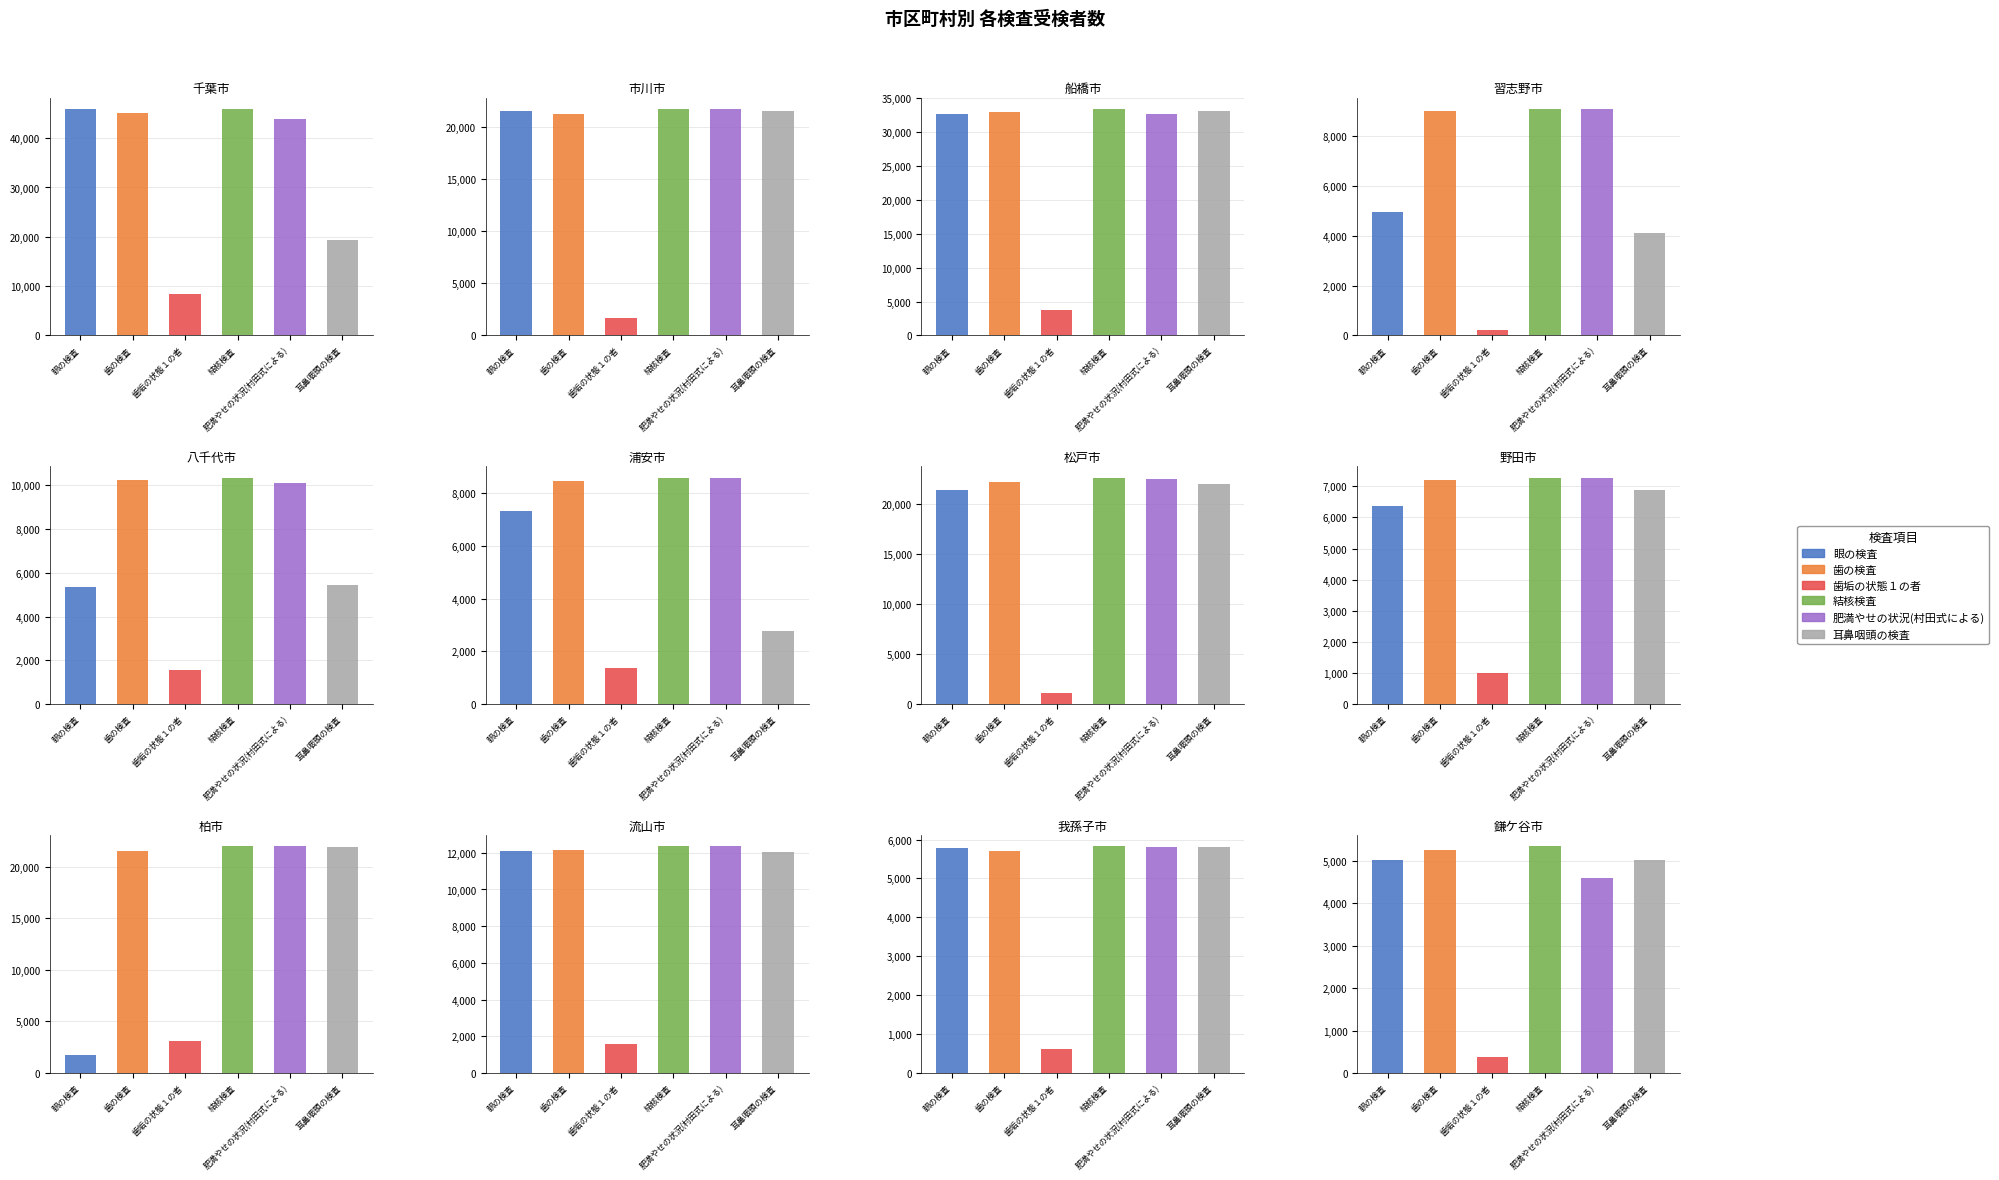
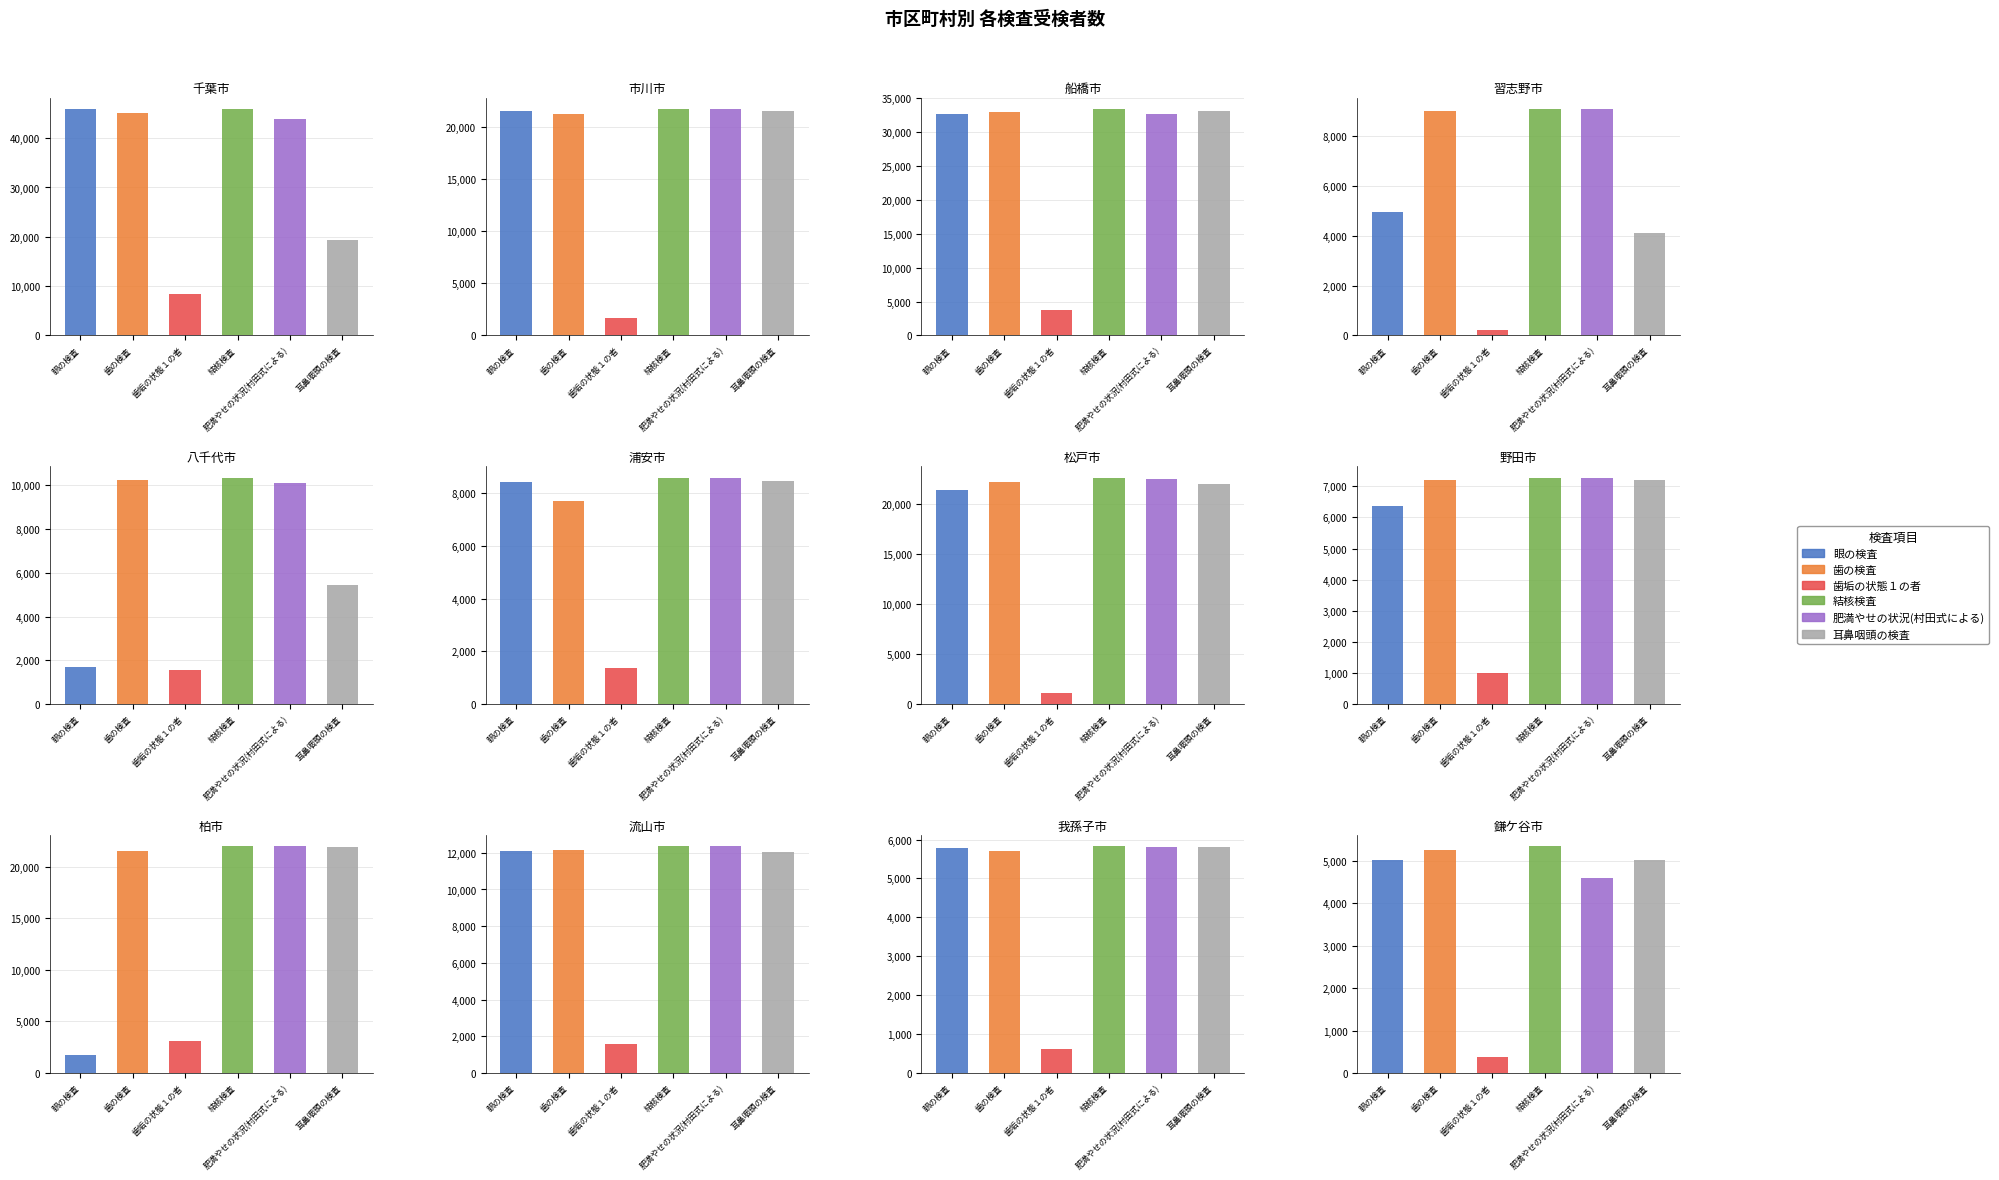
八千代市, 眼の検査: 5,400 -> 1,700
浦安市, 眼の検査: 7,300 -> 8,400
浦安市, 歯の検査: 8,500 -> 7,700
浦安市, 耳鼻咽頭の検査: 2,800 -> 8,500
野田市, 耳鼻咽頭の検査: 6,900 -> 7,200
